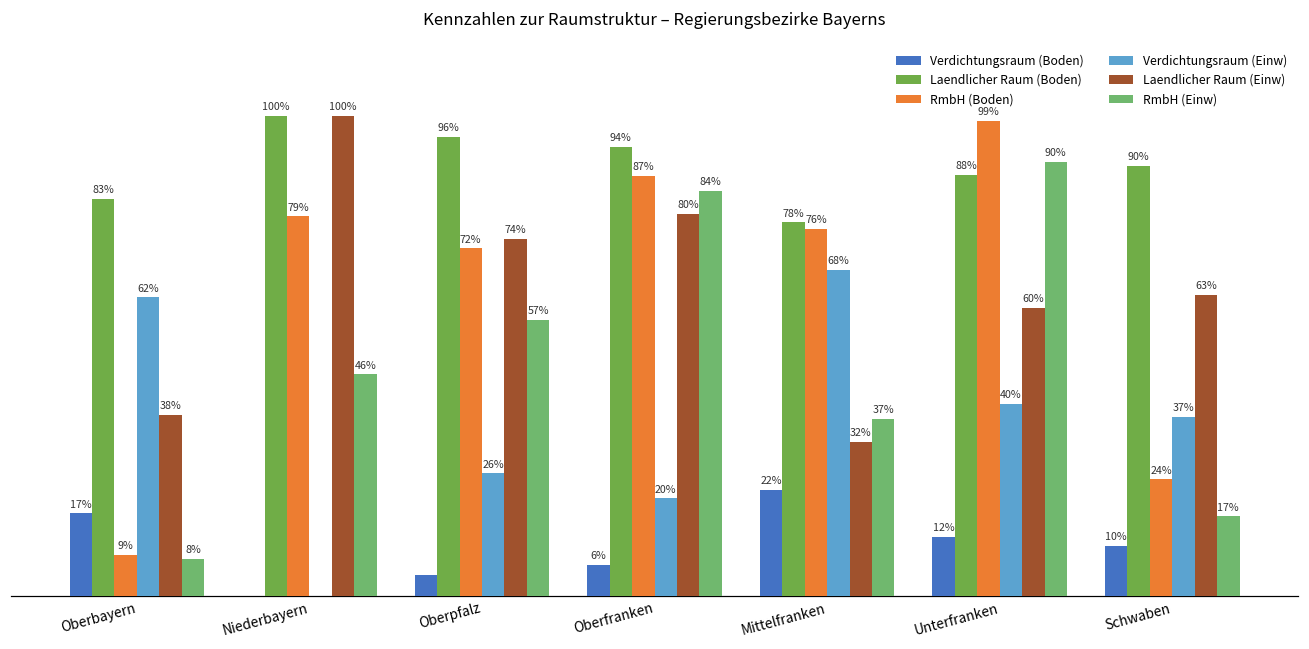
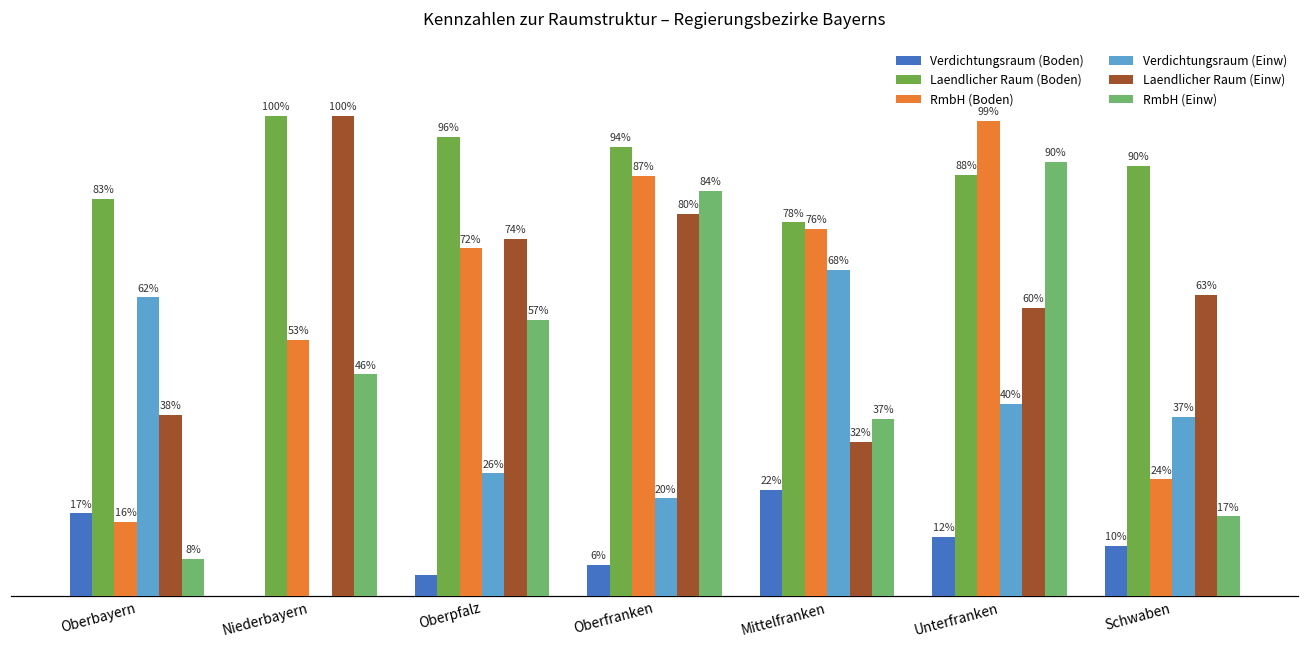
RmbH (Boden), Oberbayern: 9% -> 16%
RmbH (Boden), Niederbayern: 79% -> 53%
